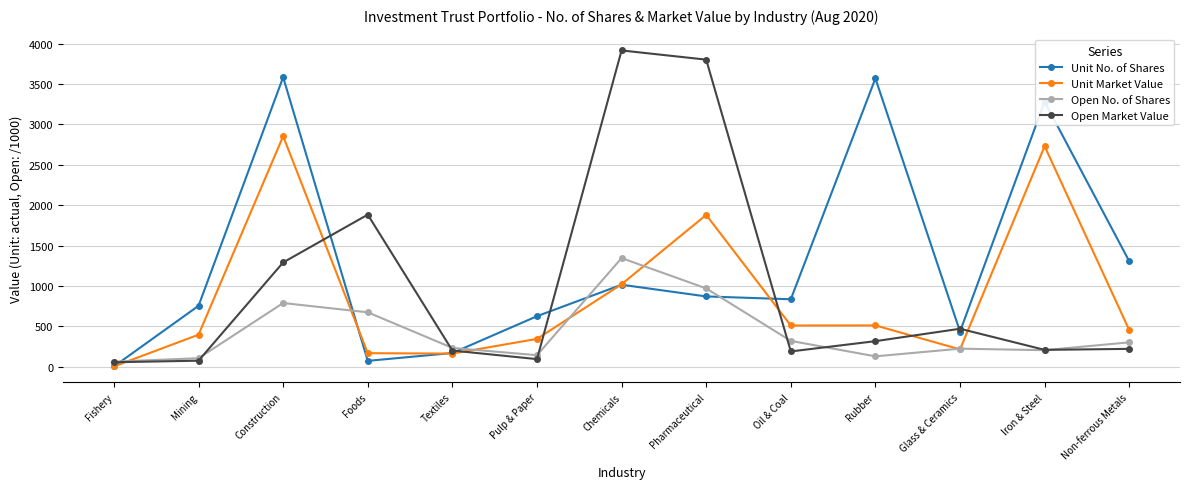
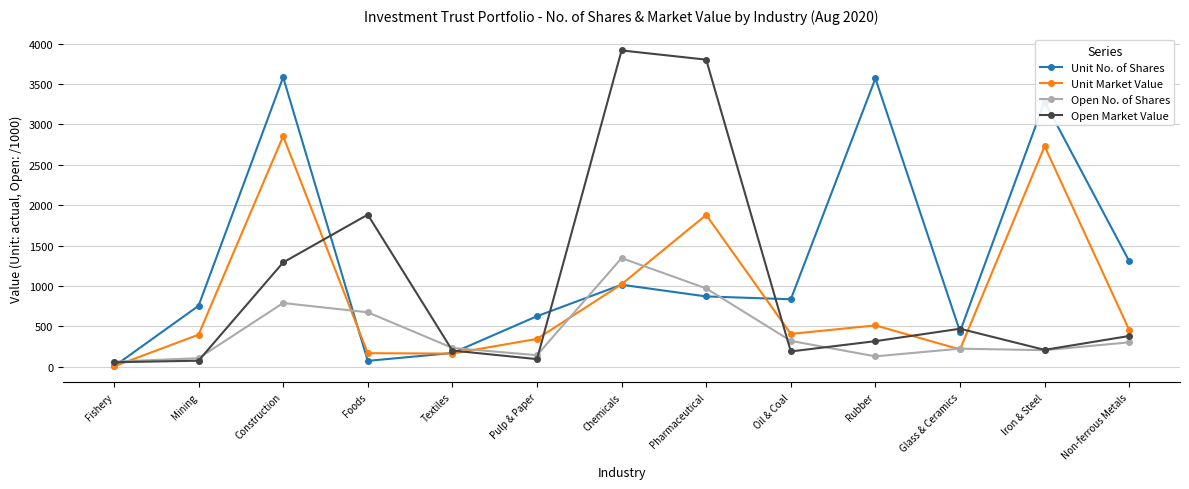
Unit Market Value, Oil & Coal: 500 -> 400
Open Market Value, Non-ferrous Metals: 200 -> 400
